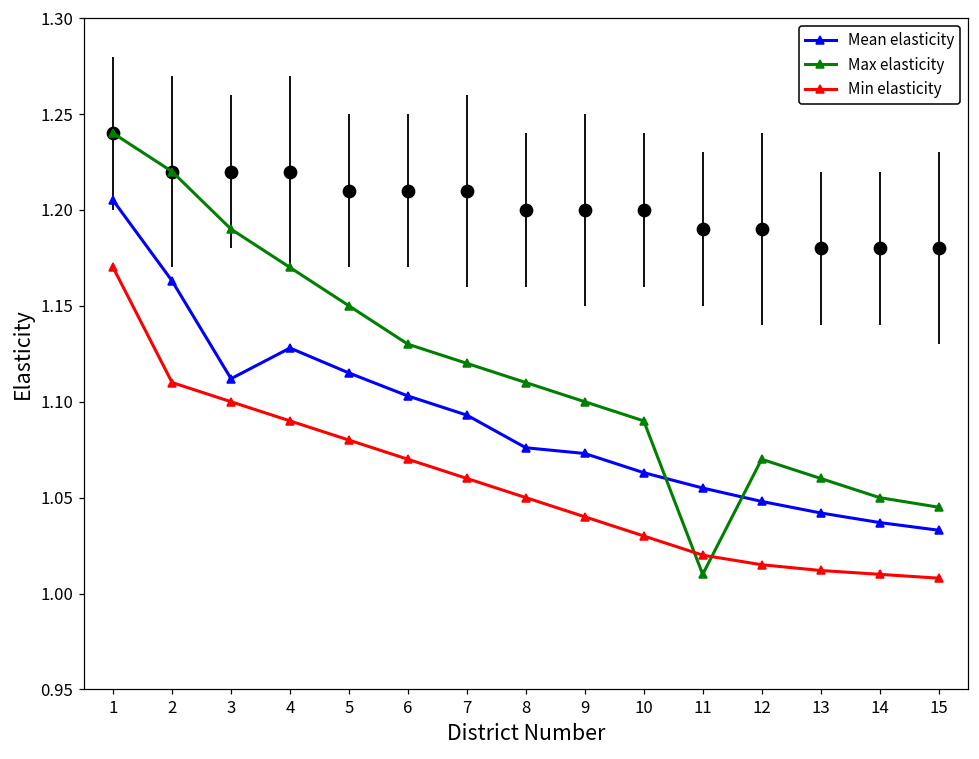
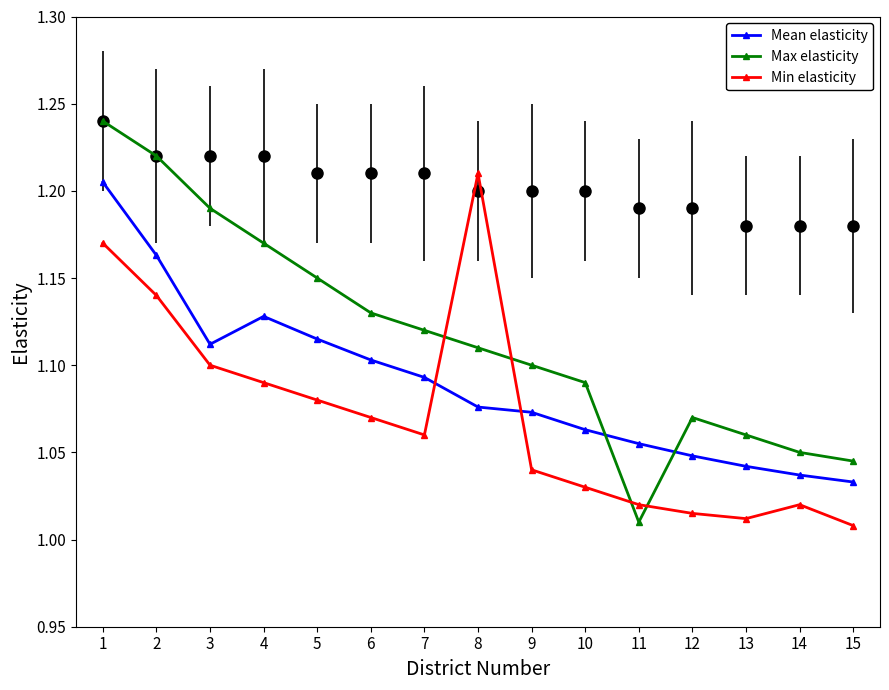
Min elasticity, 2: 1.11 -> 1.14
Min elasticity, 8: 1.05 -> 1.21
Min elasticity, 14: 1.01 -> 1.02
